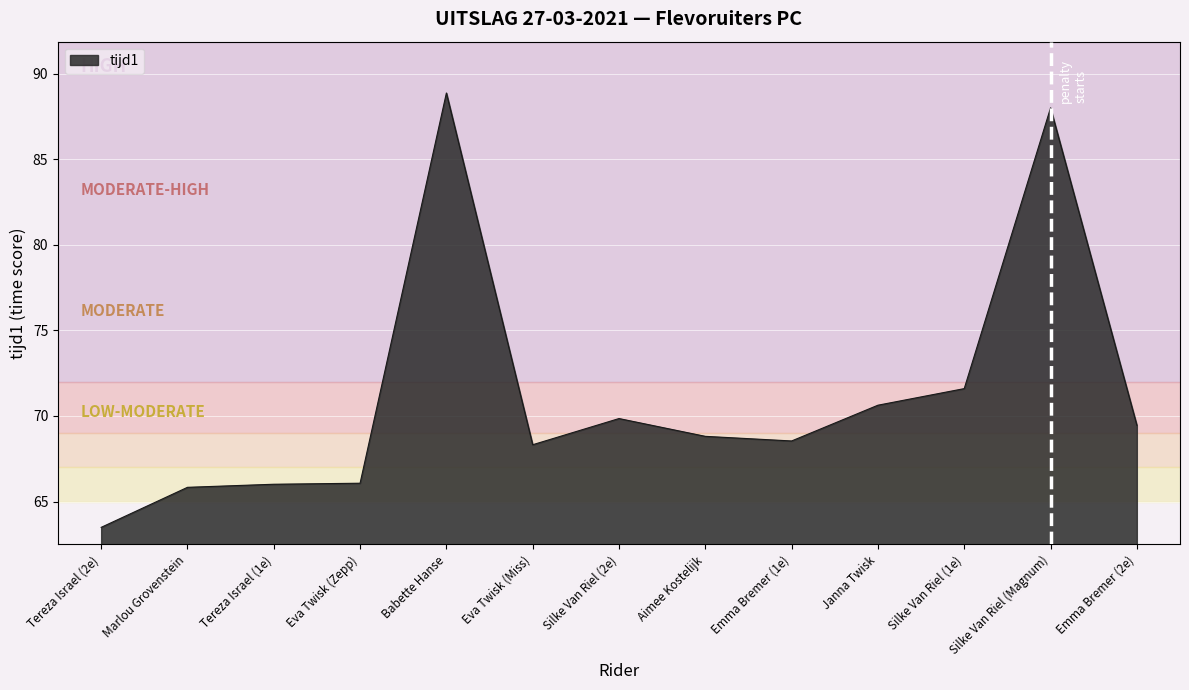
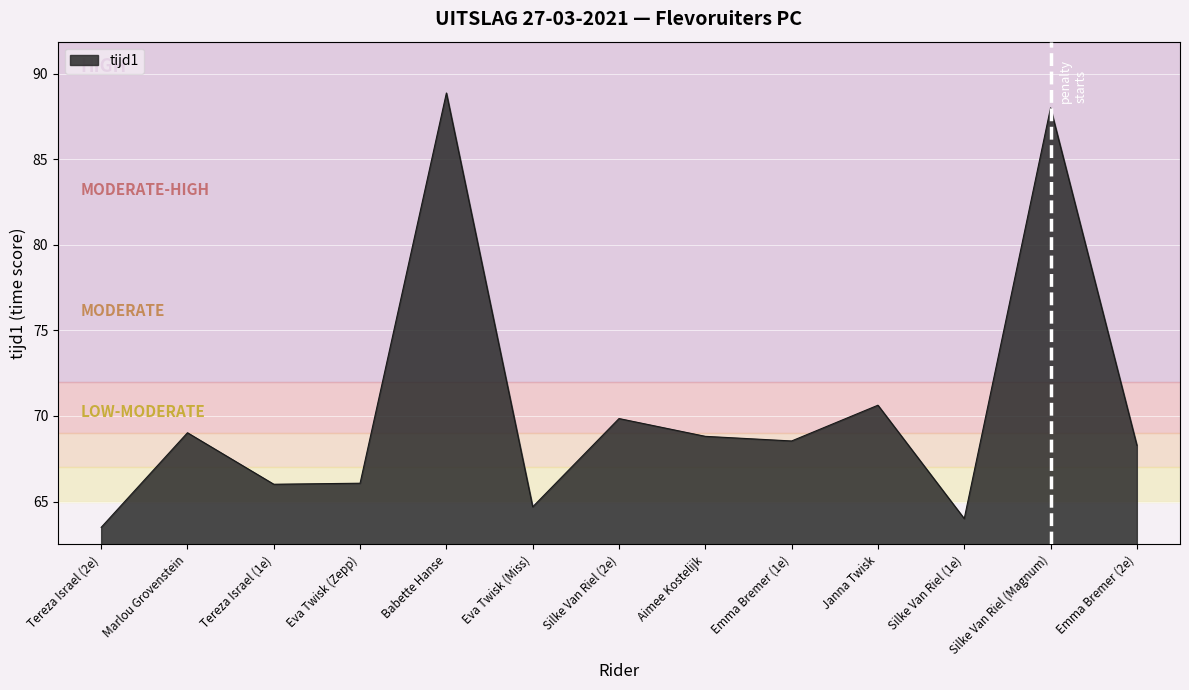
tijd1, Marlou Grovenstein: 65.8 -> 69.0
tijd1, Eva Twisk (Miss): 68.3 -> 64.7
tijd1, Silke Van Riel (1e): 71.6 -> 64.0
tijd1, Emma Bremer (2e): 69.5 -> 68.3
